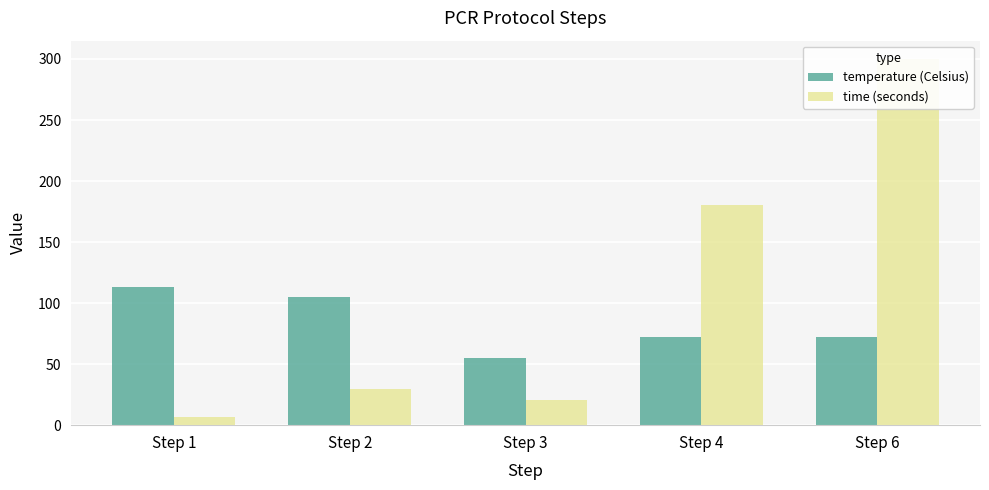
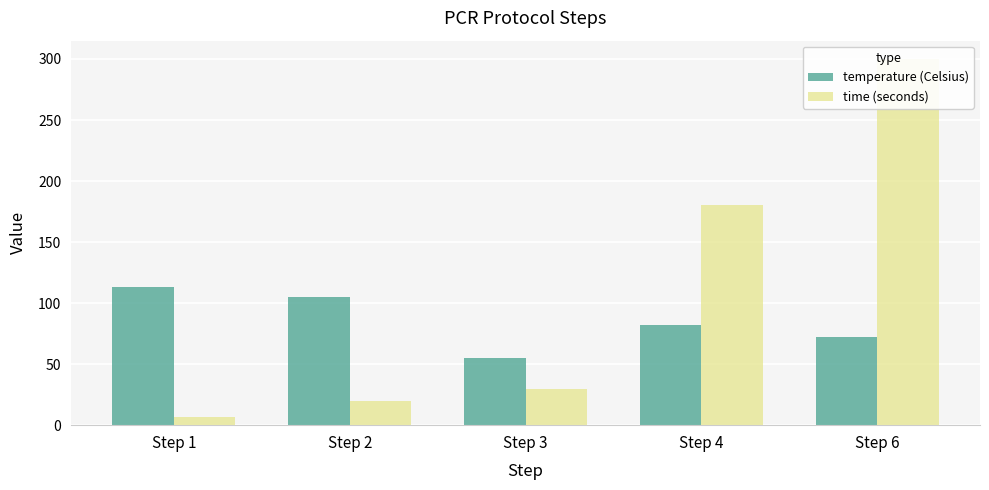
time (seconds), Step 2: 30 -> 20
time (seconds), Step 3: 21 -> 30
temperature (Celsius), Step 4: 72 -> 82
